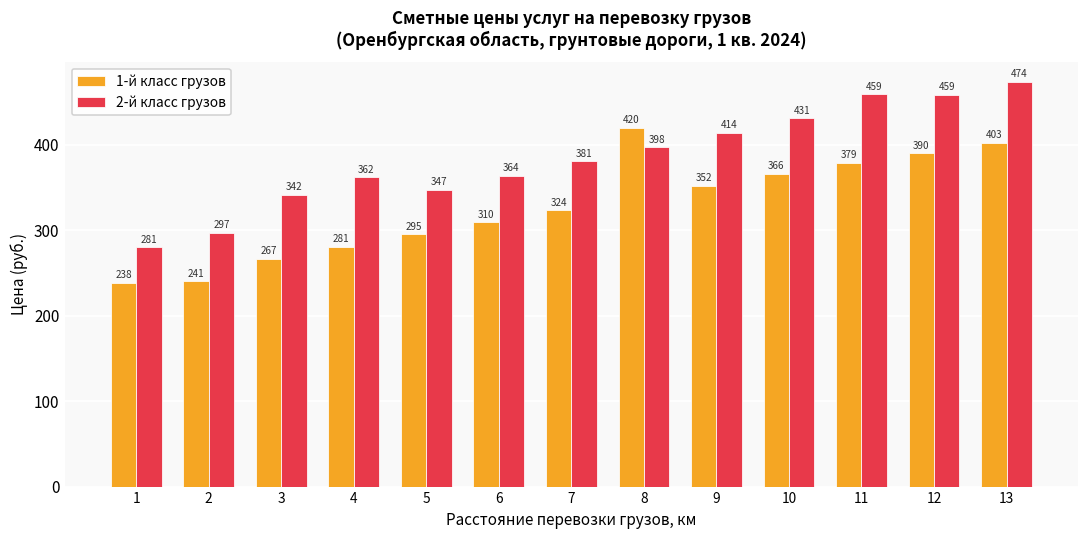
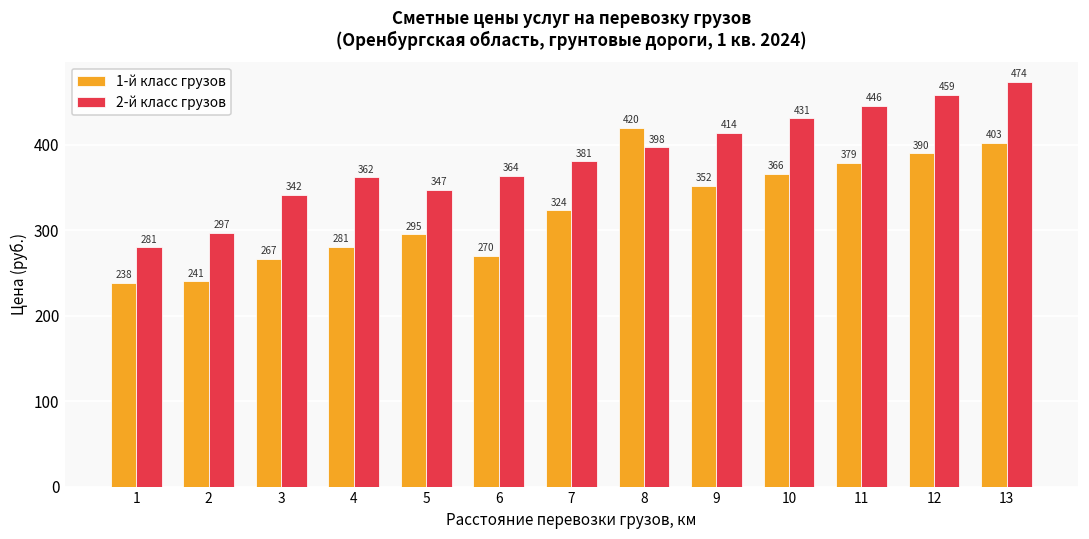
1-й класс грузов, 6: 310 -> 270
2-й класс грузов, 11: 459 -> 446
